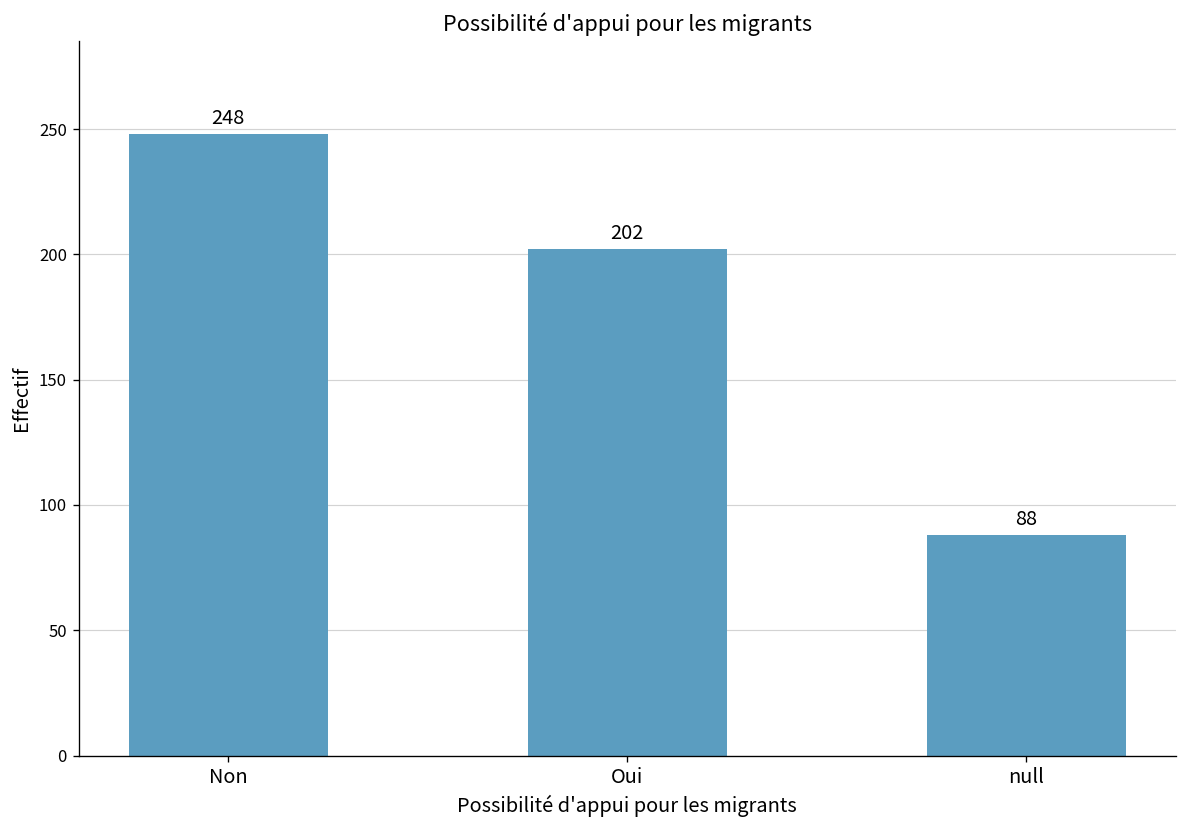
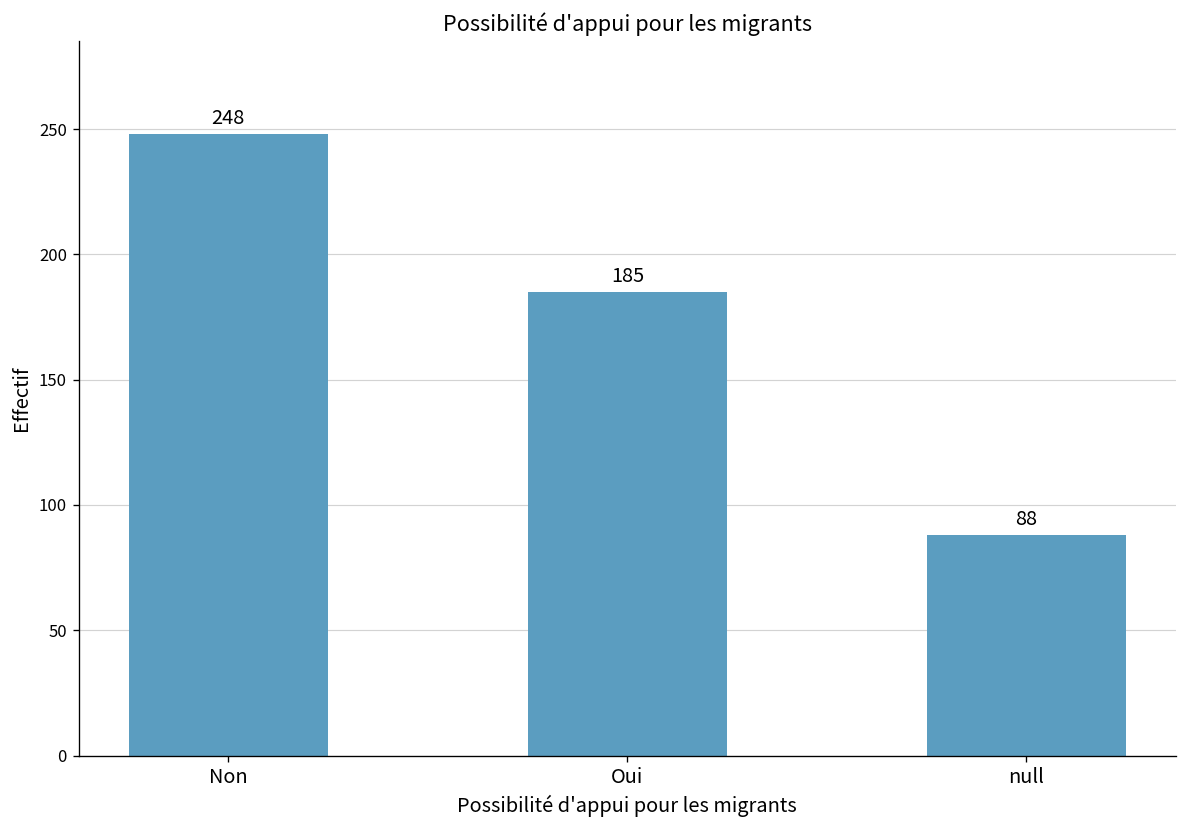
Oui: 202 -> 185
